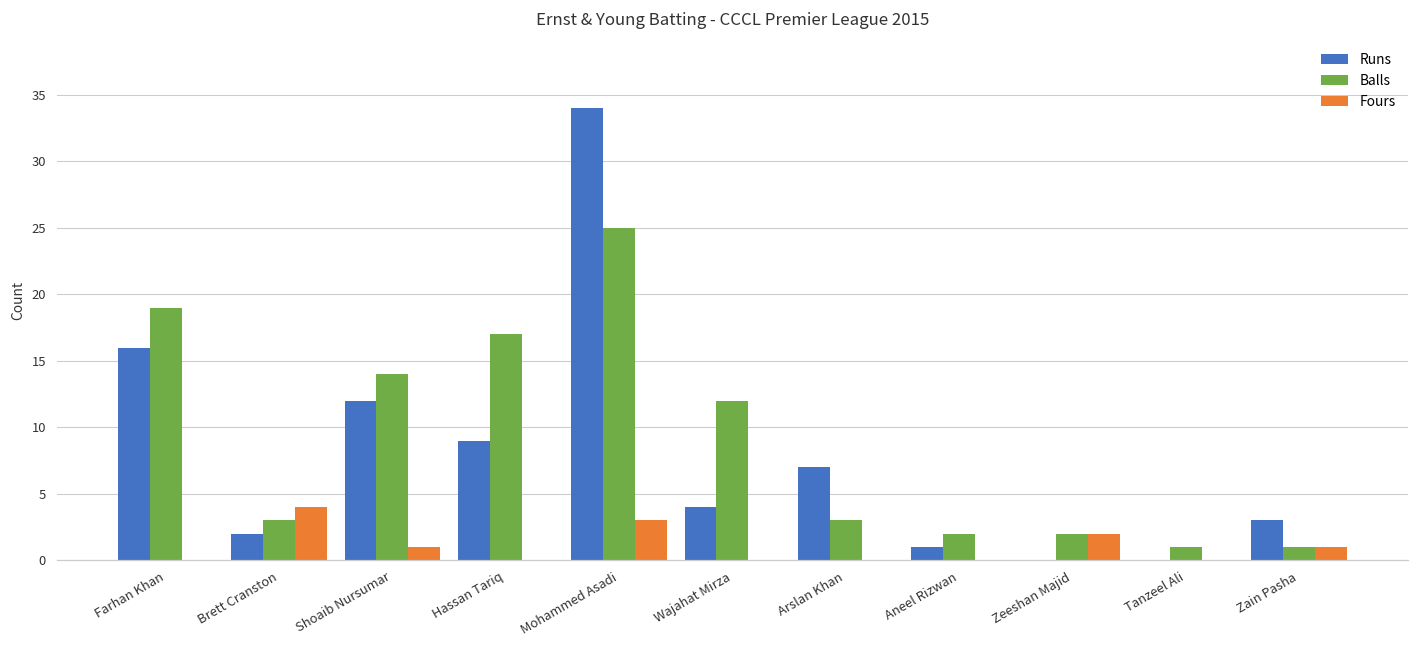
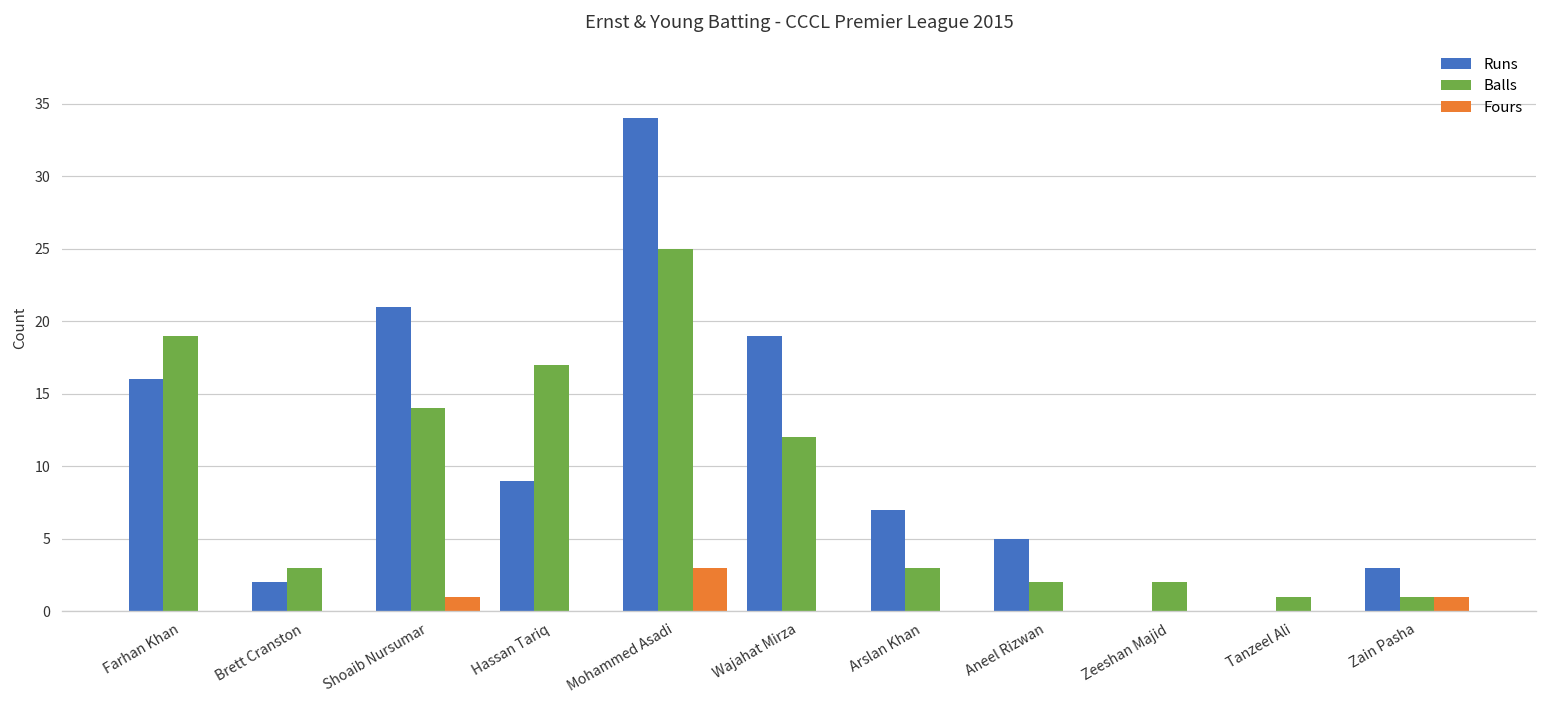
Fours, Brett Cranston: 4 -> 0
Runs, Shoaib Nursumar: 12 -> 21
Runs, Wajahat Mirza: 4 -> 19
Runs, Aneel Rizwan: 1 -> 5
Fours, Zeeshan Majid: 2 -> 0
